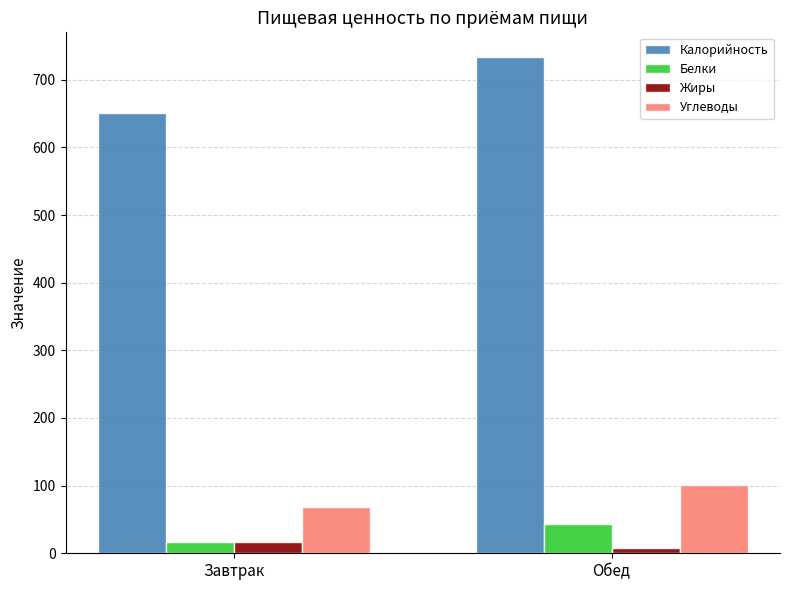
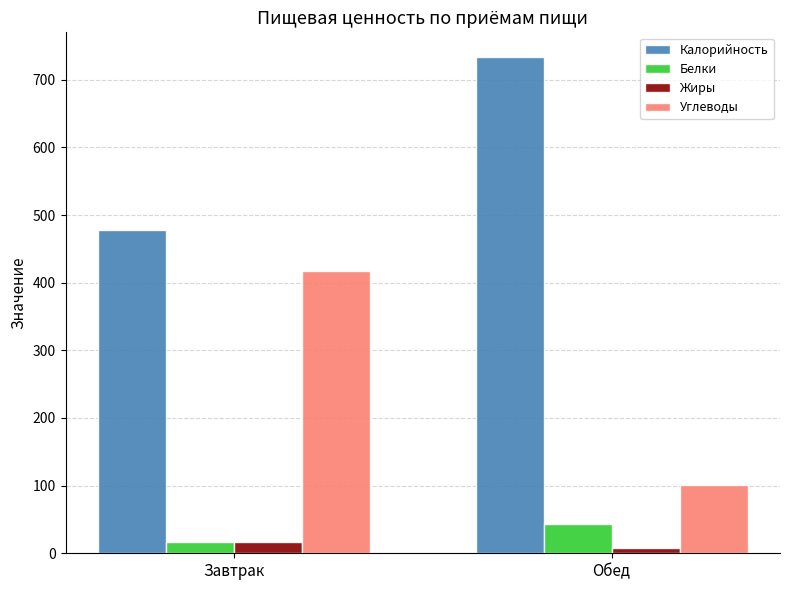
Калорийность, Завтрак: 650 -> 480
Углеводы, Завтрак: 70 -> 420
